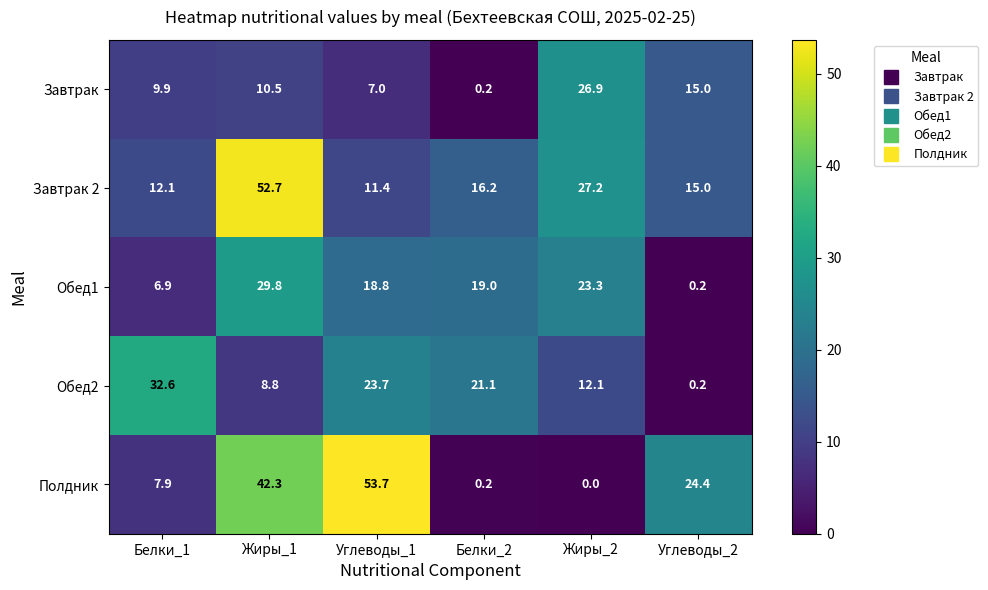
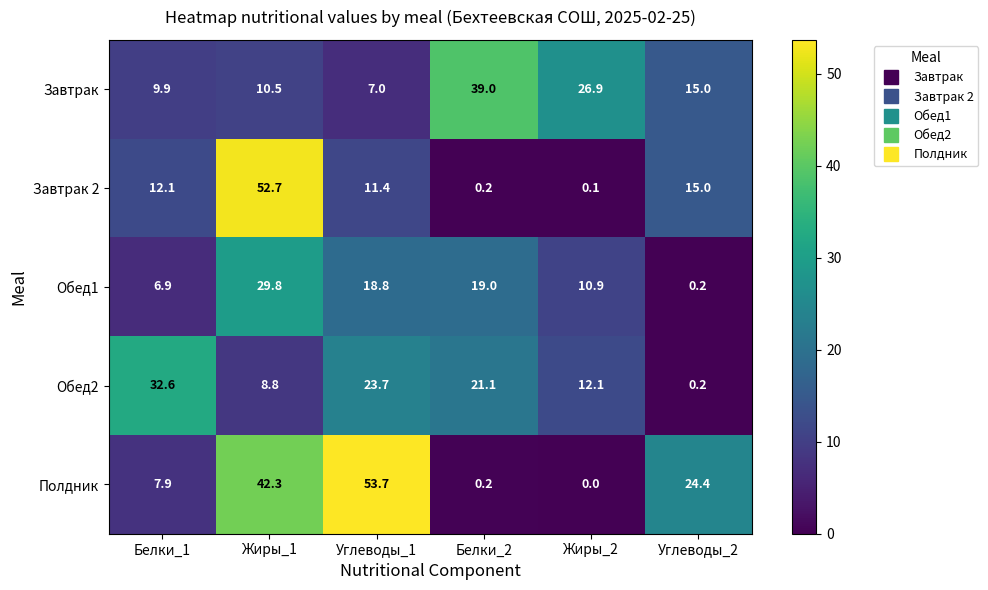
Завтрак, Белки_2: 0.2 -> 39.0
Завтрак 2, Белки_2: 16.2 -> 0.2
Завтрак 2, Жиры_2: 27.2 -> 0.1
Обед1, Жиры_2: 23.3 -> 10.9
